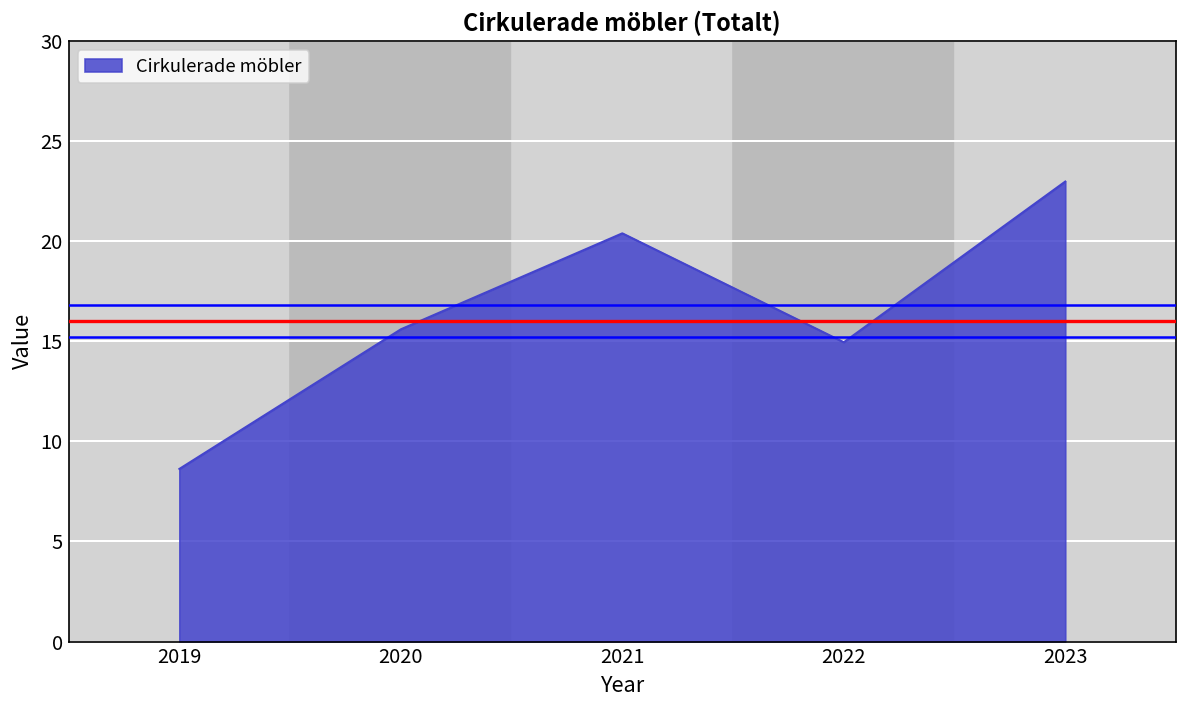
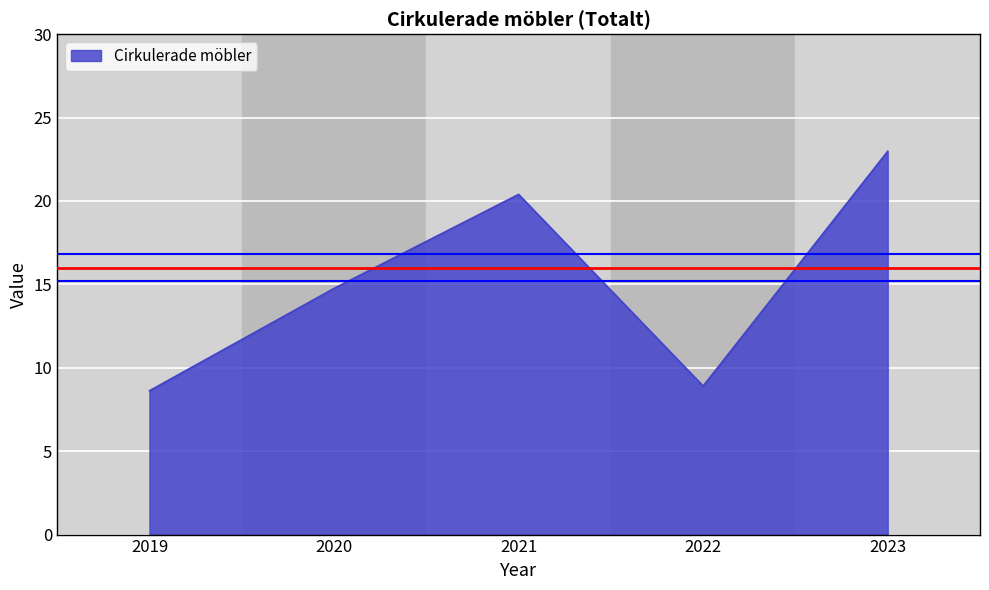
2020: 15.6 -> 14.8
2022: 15.0 -> 8.9
